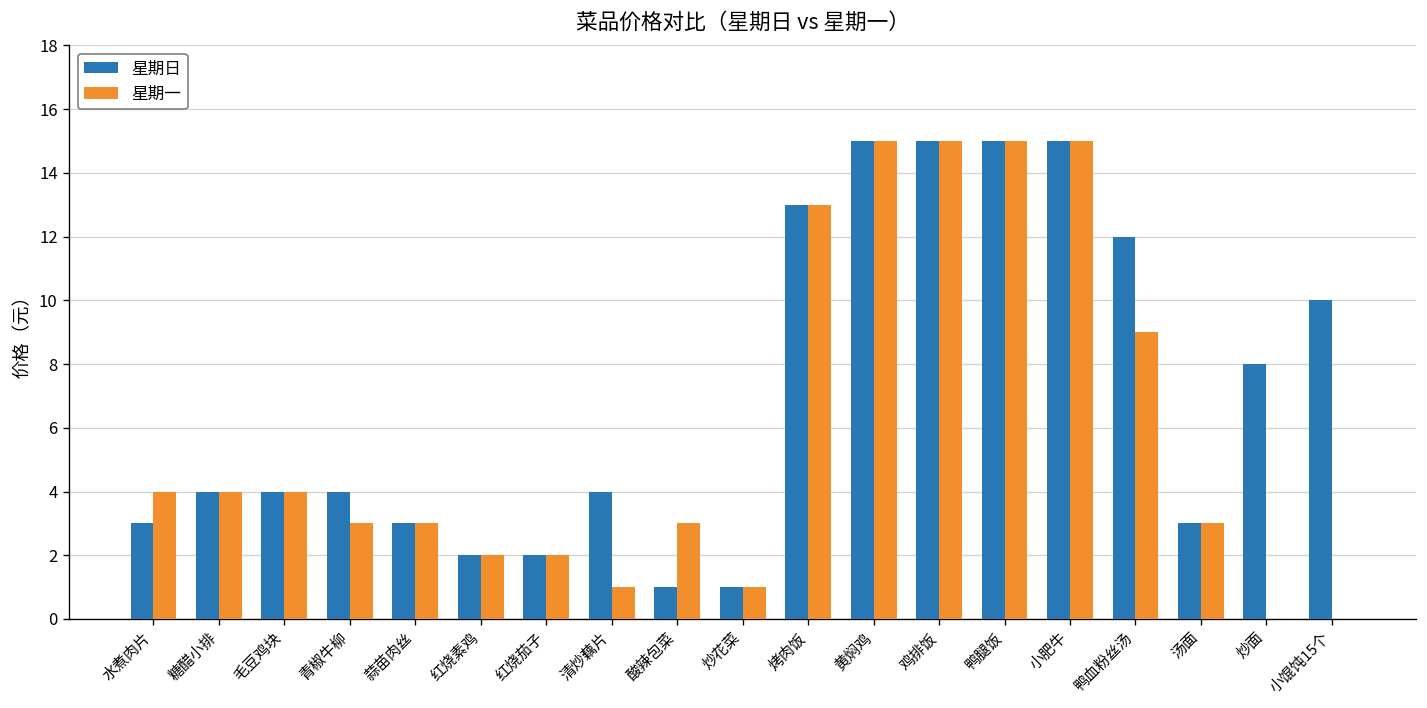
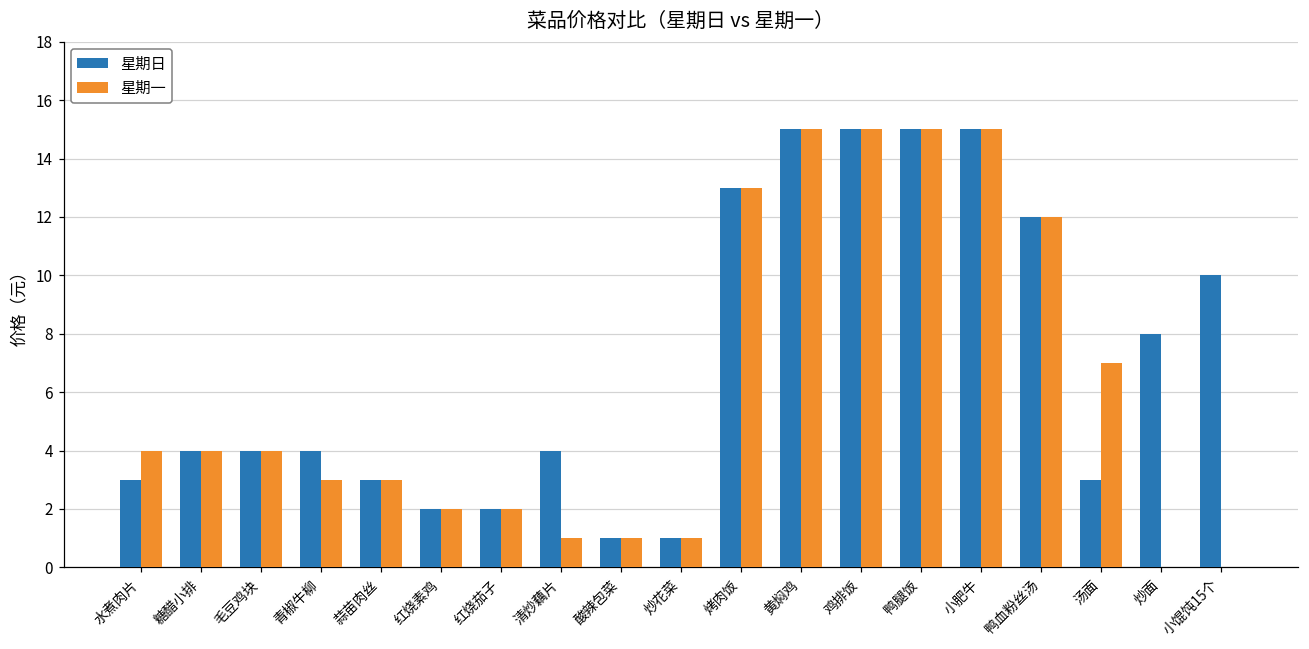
星期一, 酸辣包菜: 3 -> 1
星期一, 鸭血粉丝汤: 9 -> 12
星期一, 汤面: 3 -> 7
